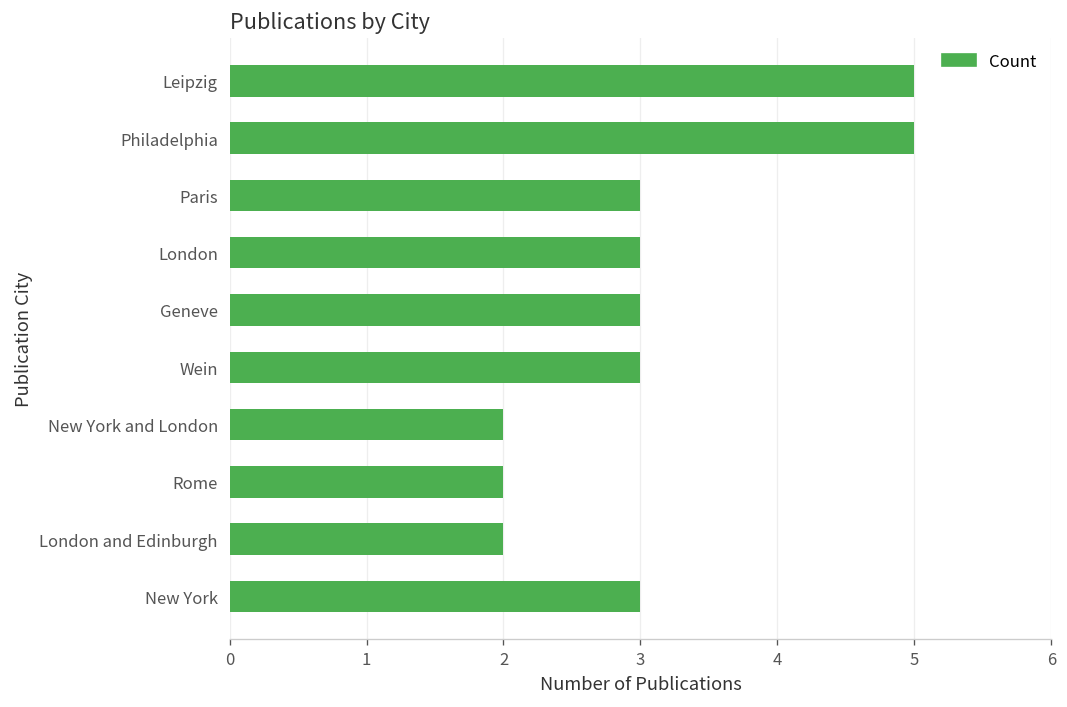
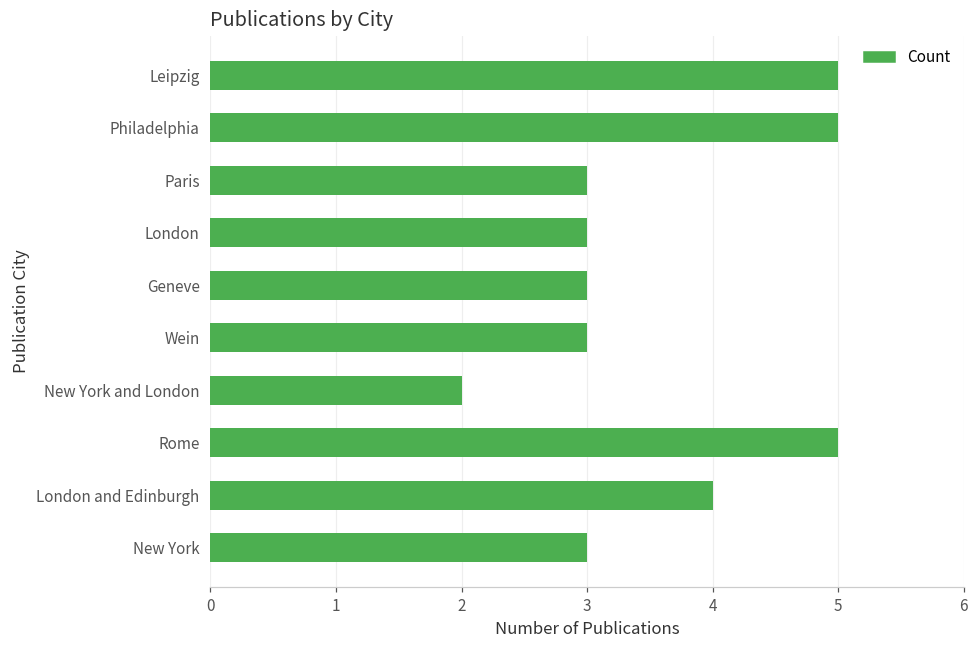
Rome: 2 -> 5
London and Edinburgh: 2 -> 4
